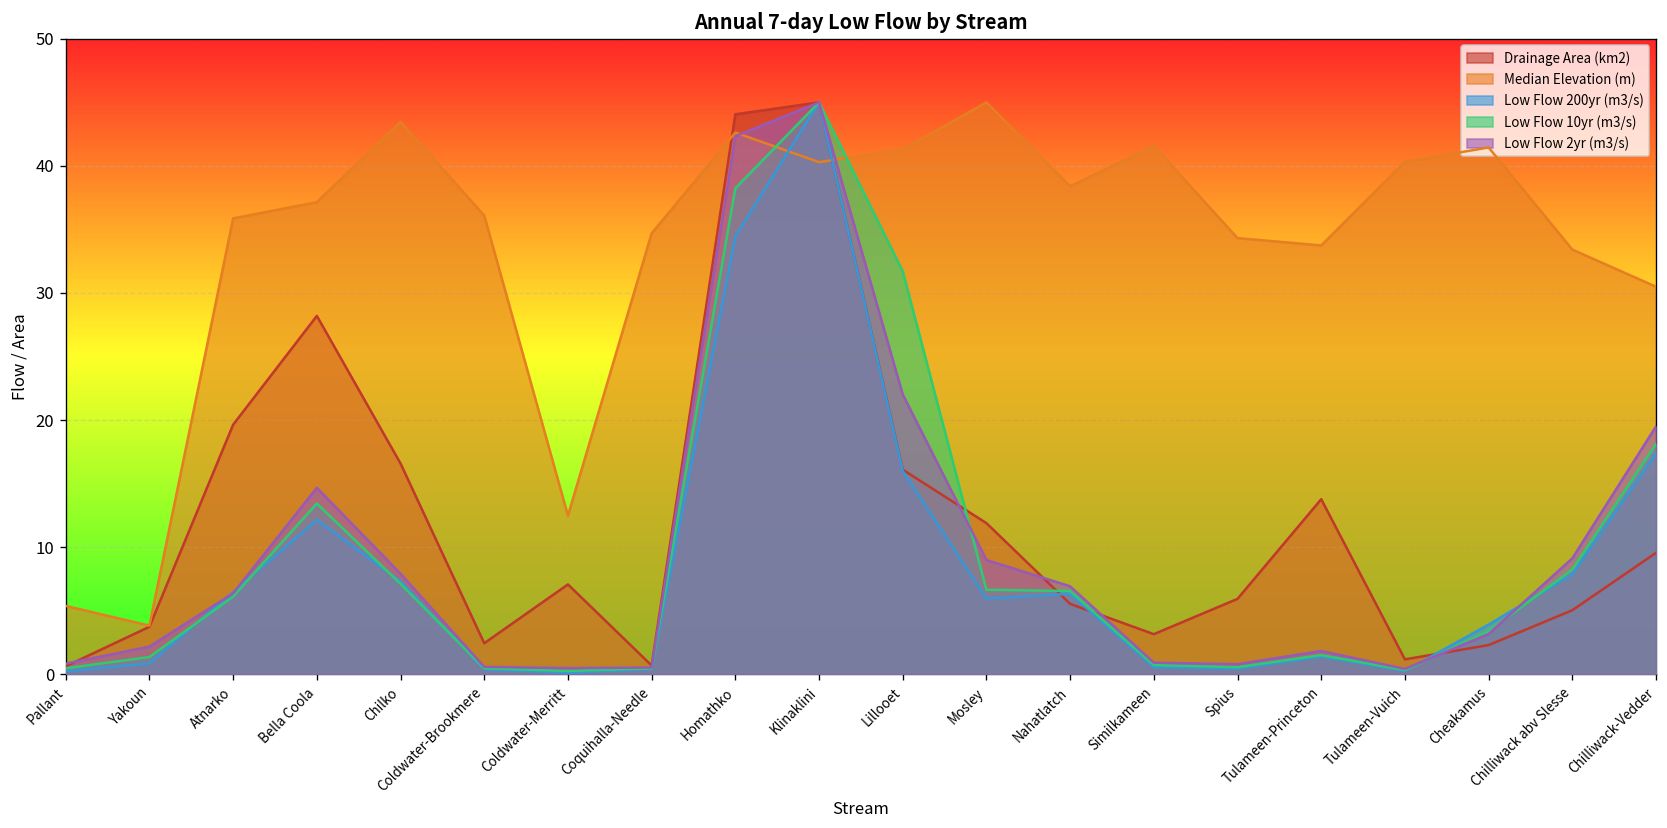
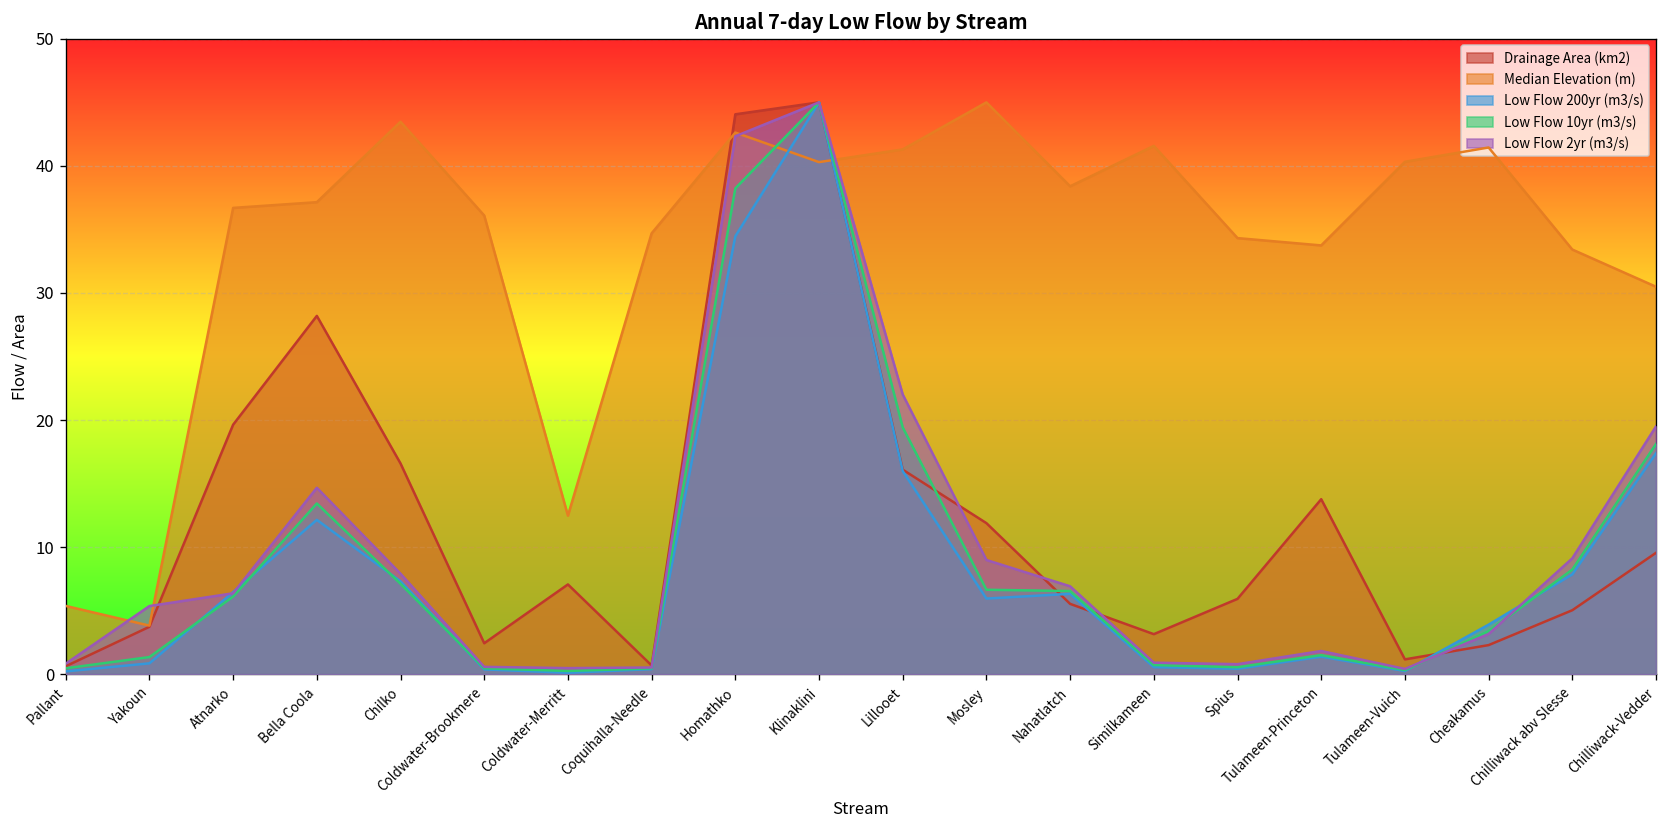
Low Flow 2yr (m3/s), Yakoun: 2.2 -> 5.4
Median Elevation (m), Atnarko: 35.9 -> 36.7
Low Flow 10yr (m3/s), Lillooet: 31.7 -> 19.4
